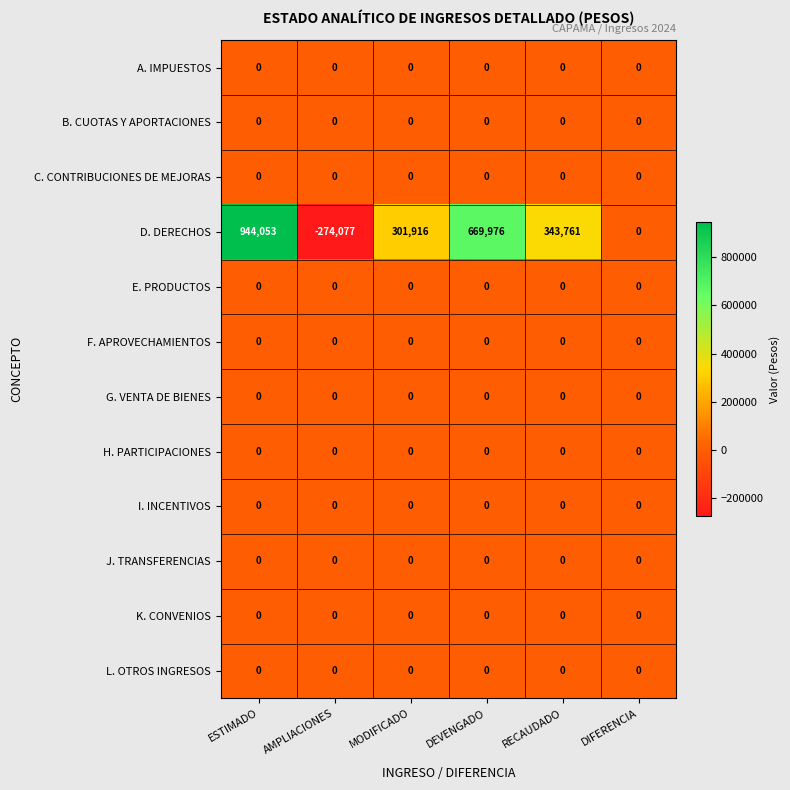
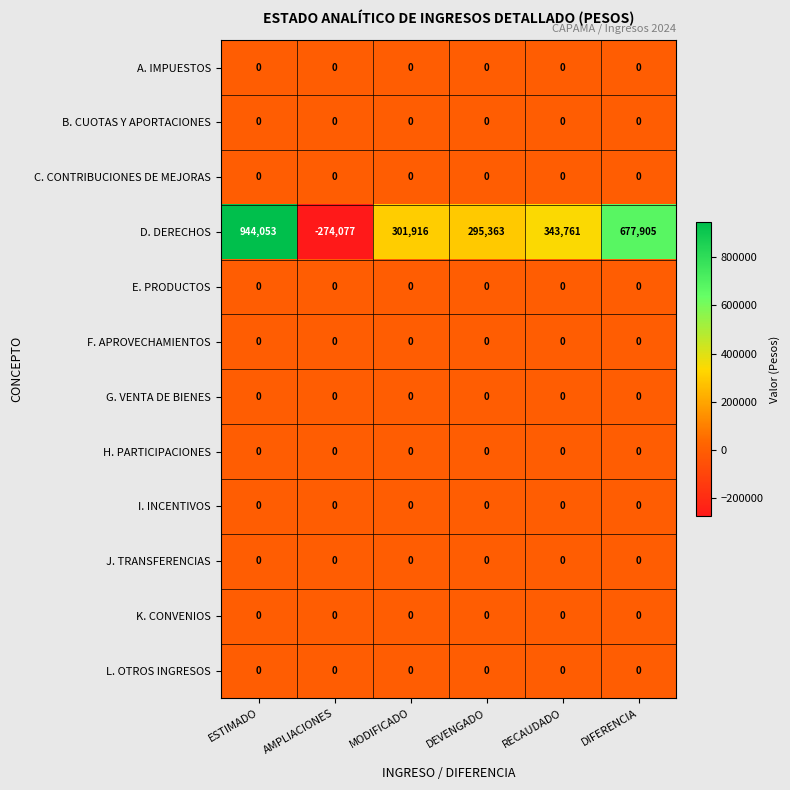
D. DERECHOS, DEVENGADO: 669,976 -> 295,363
D. DERECHOS, DIFERENCIA: 0 -> 677,905
